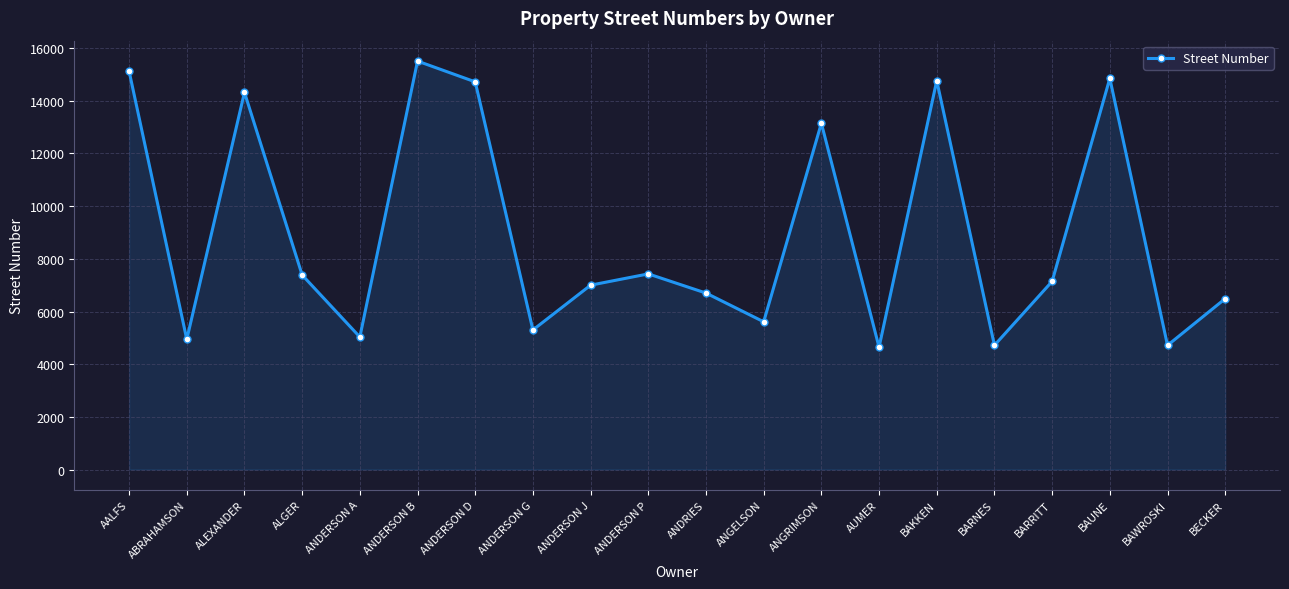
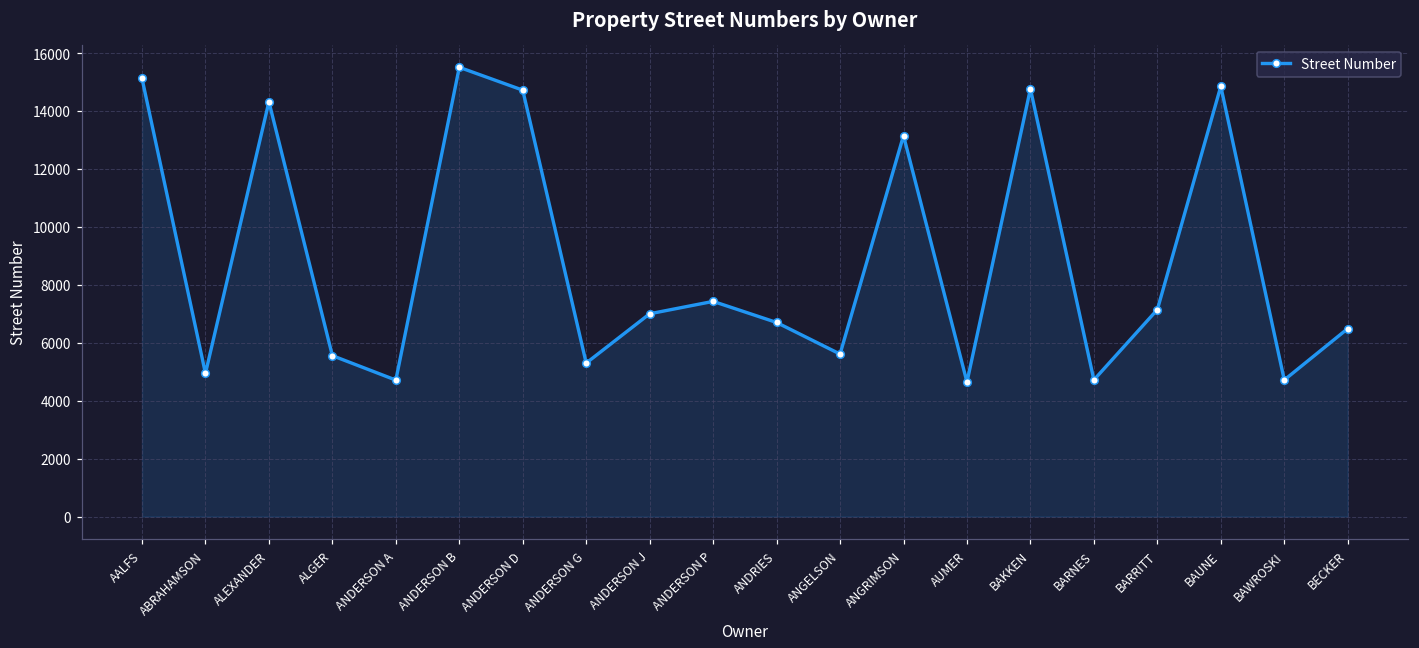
ALGER: 7400 -> 5600
ANDERSON A: 5000 -> 4700
